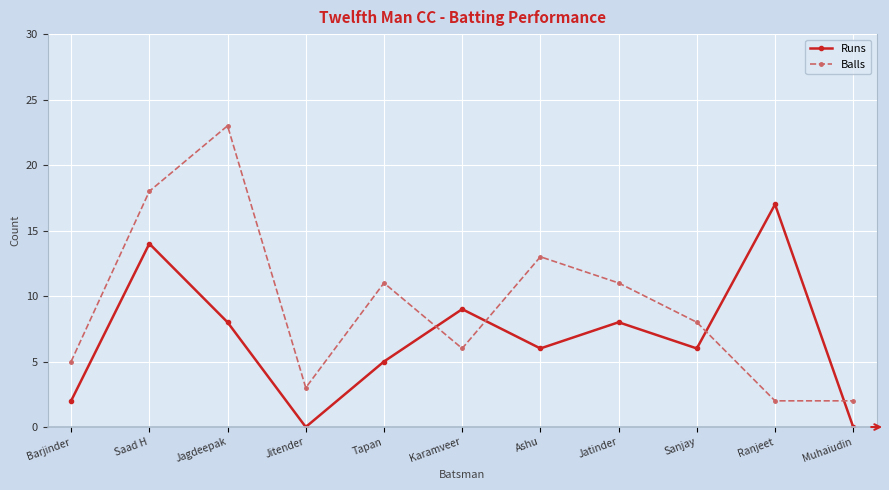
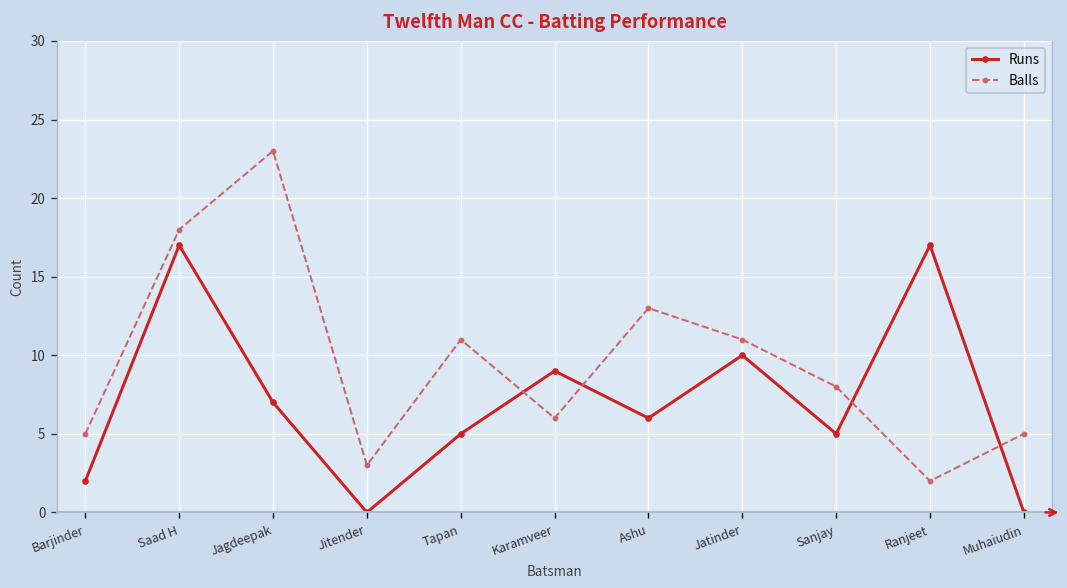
Runs, Saad H: 14 -> 17
Runs, Jagdeepak: 8 -> 7
Runs, Jatinder: 8 -> 10
Runs, Sanjay: 6 -> 5
Balls, Muhaiudin: 2 -> 5
